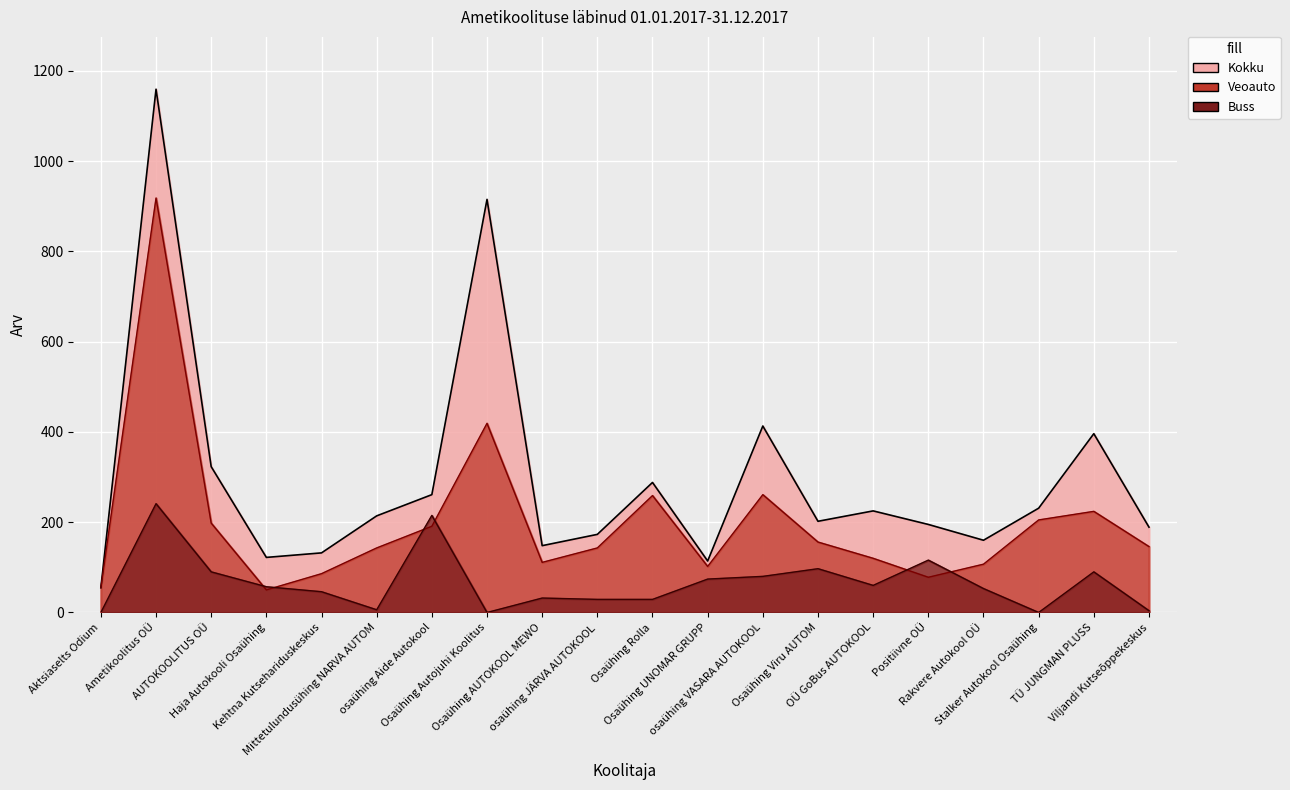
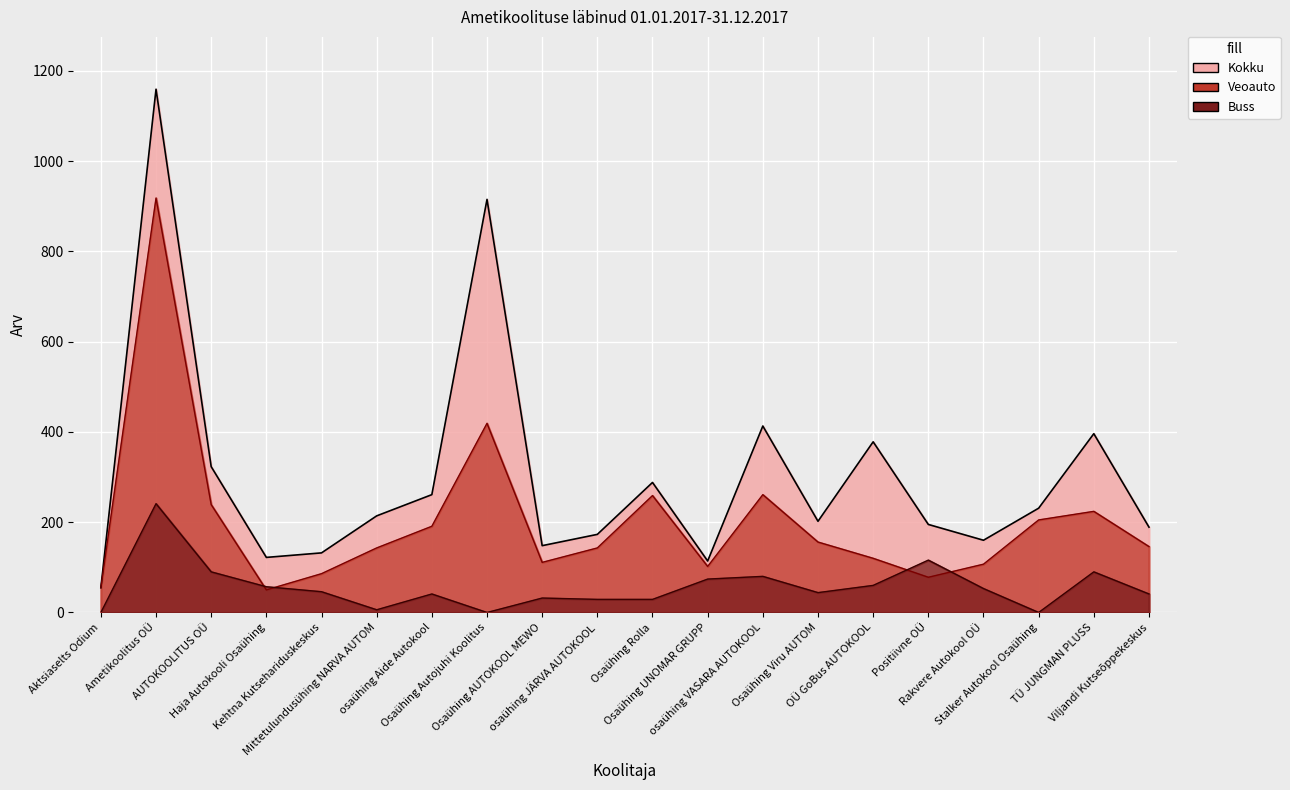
Veoauto, AUTOKOOLITUS OÜ: 200 -> 240
Buss, osaühing Aide Autokool: 220 -> 40
Buss, Osaühing Viru AUTOM: 100 -> 40
Kokku, OÜ GoBus AUTOKOOL: 230 -> 380
Buss, Viljandi Kutseõppekeskus: 0 -> 40
